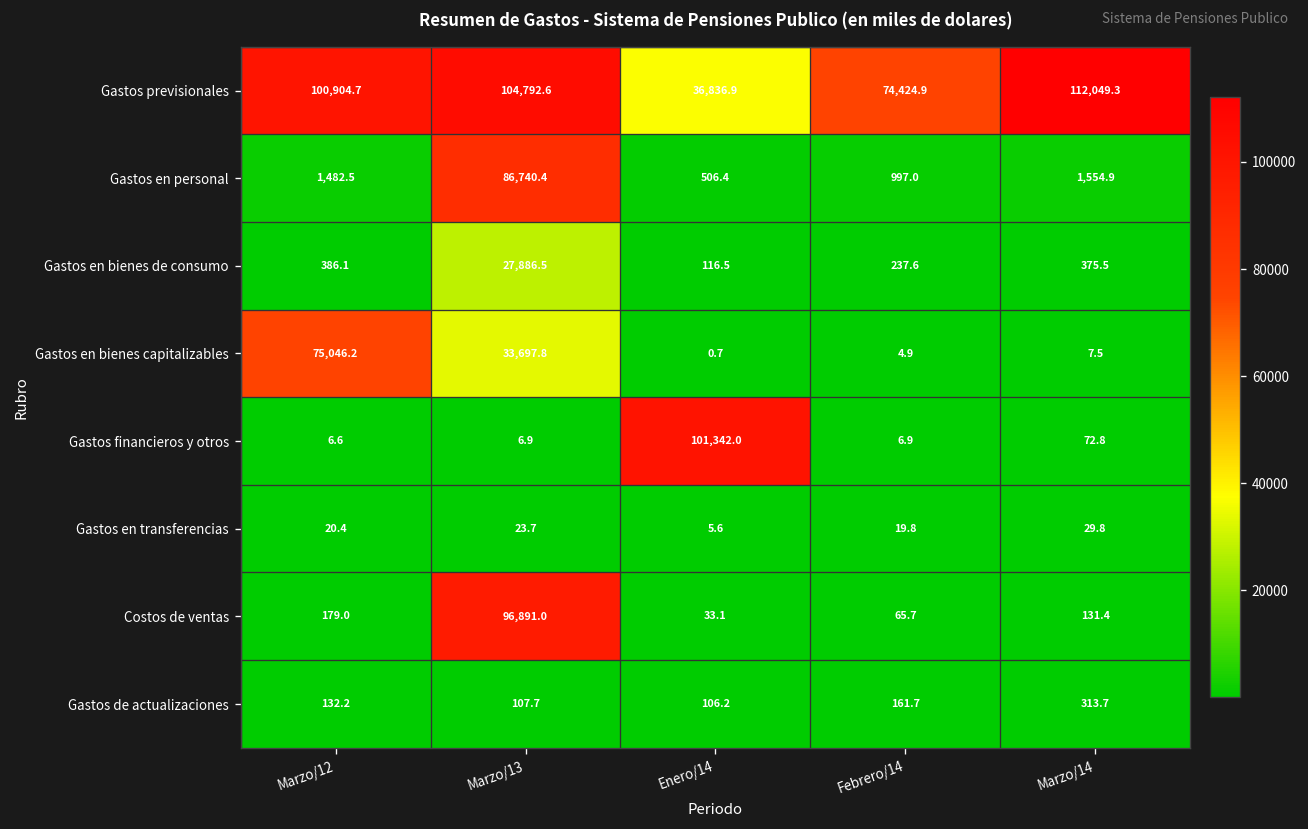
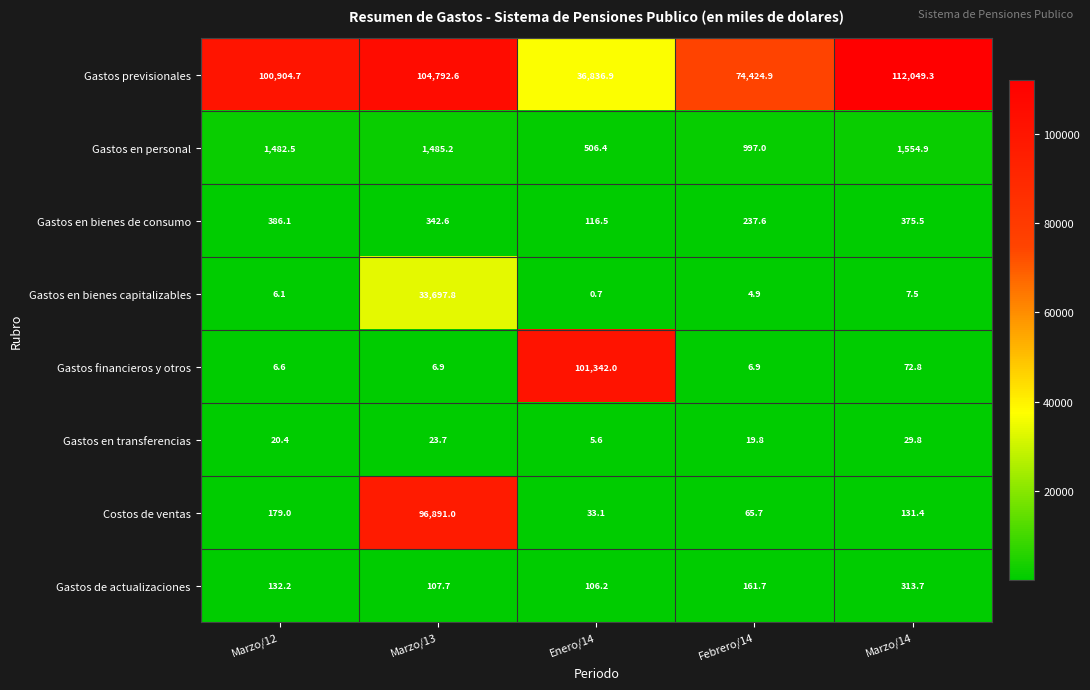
Gastos en personal, Marzo/13: 86,740.4 -> 1,485.2
Gastos en bienes de consumo, Marzo/13: 27,886.5 -> 342.6
Gastos en bienes capitalizables, Marzo/12: 75,046.2 -> 6.1
